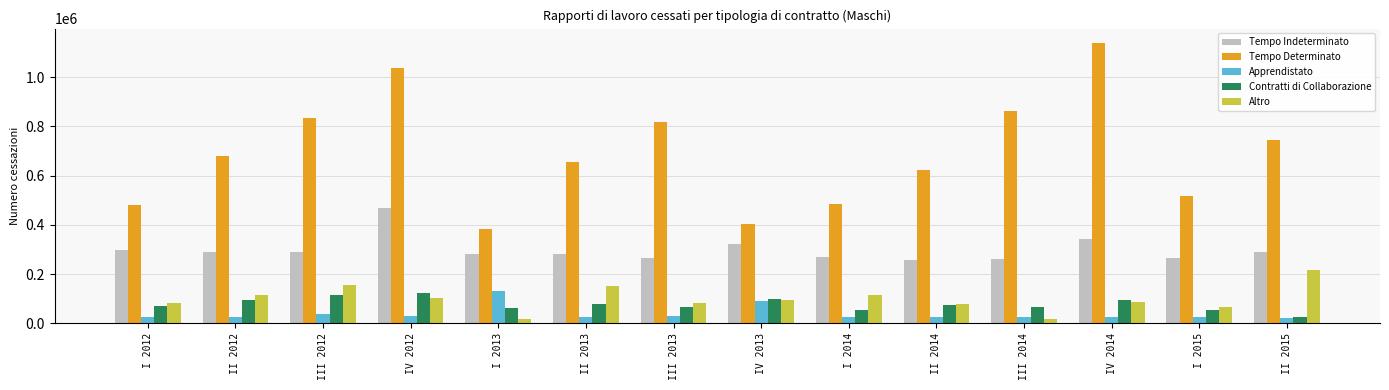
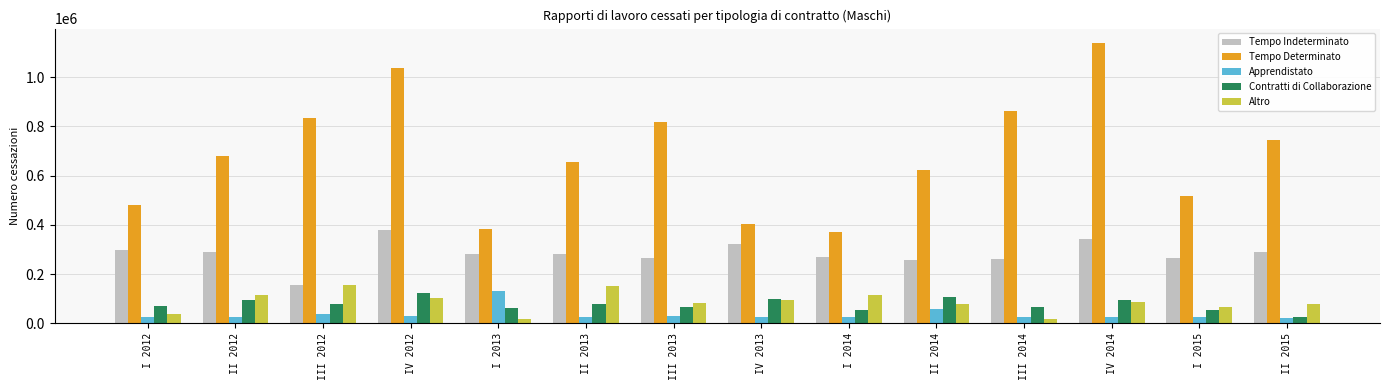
Altro, I 2012: 80000 -> 40000
Tempo Indeterminato, III 2012: 290000 -> 150000
Contratti di Collaborazione, III 2012: 110000 -> 80000
Tempo Indeterminato, IV 2012: 470000 -> 380000
Apprendistato, IV 2013: 90000 -> 30000
Tempo Determinato, I 2014: 490000 -> 370000
Apprendistato, II 2014: 20000 -> 60000
Contratti di Collaborazione, II 2014: 70000 -> 110000
Altro, II 2015: 220000 -> 80000
